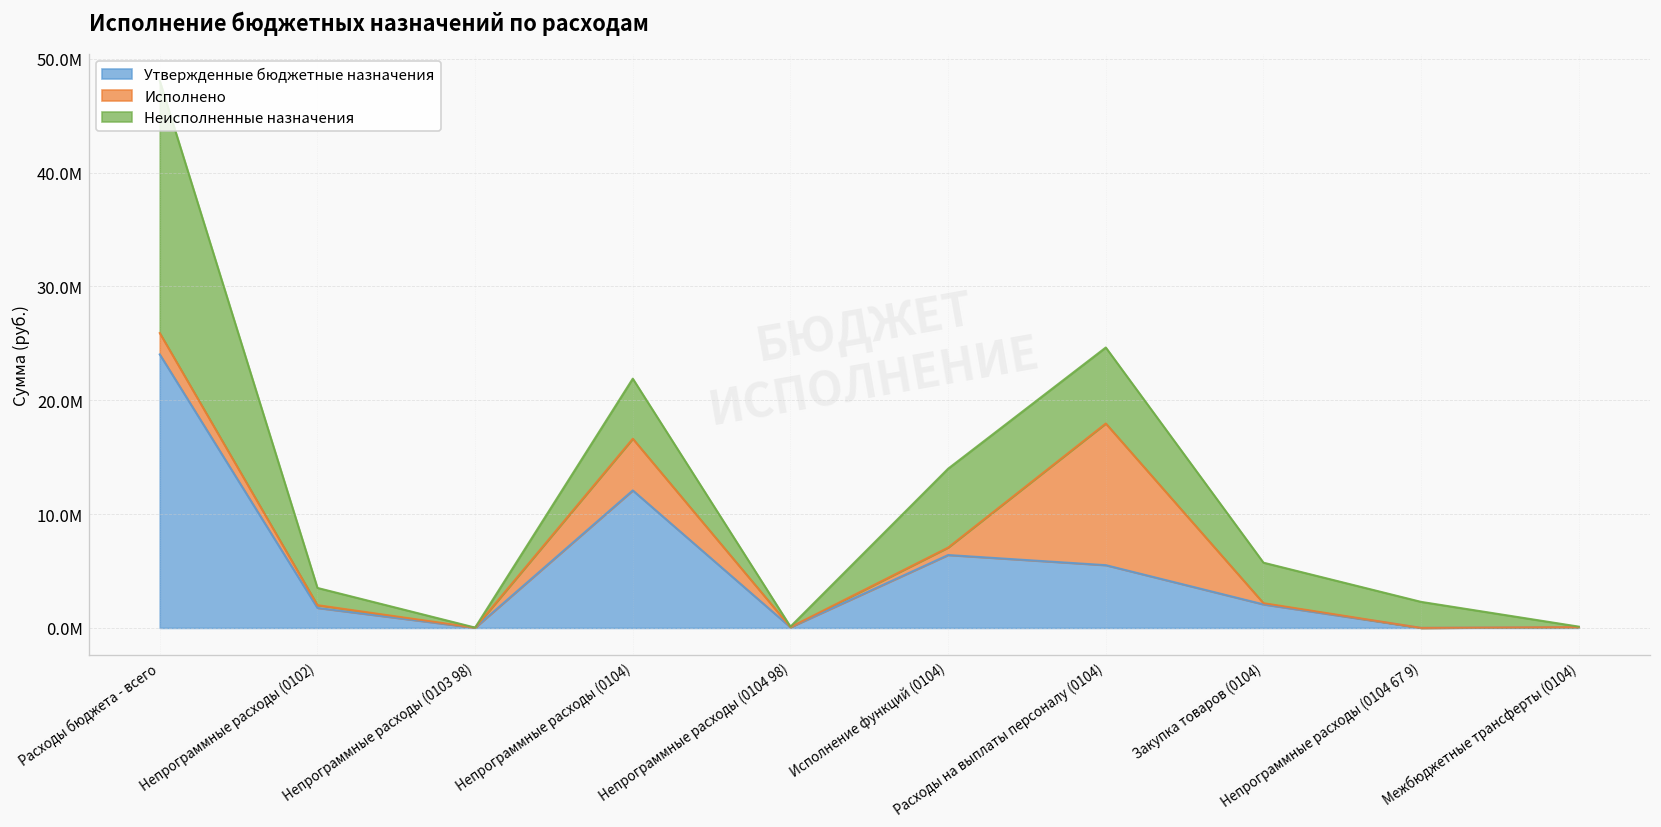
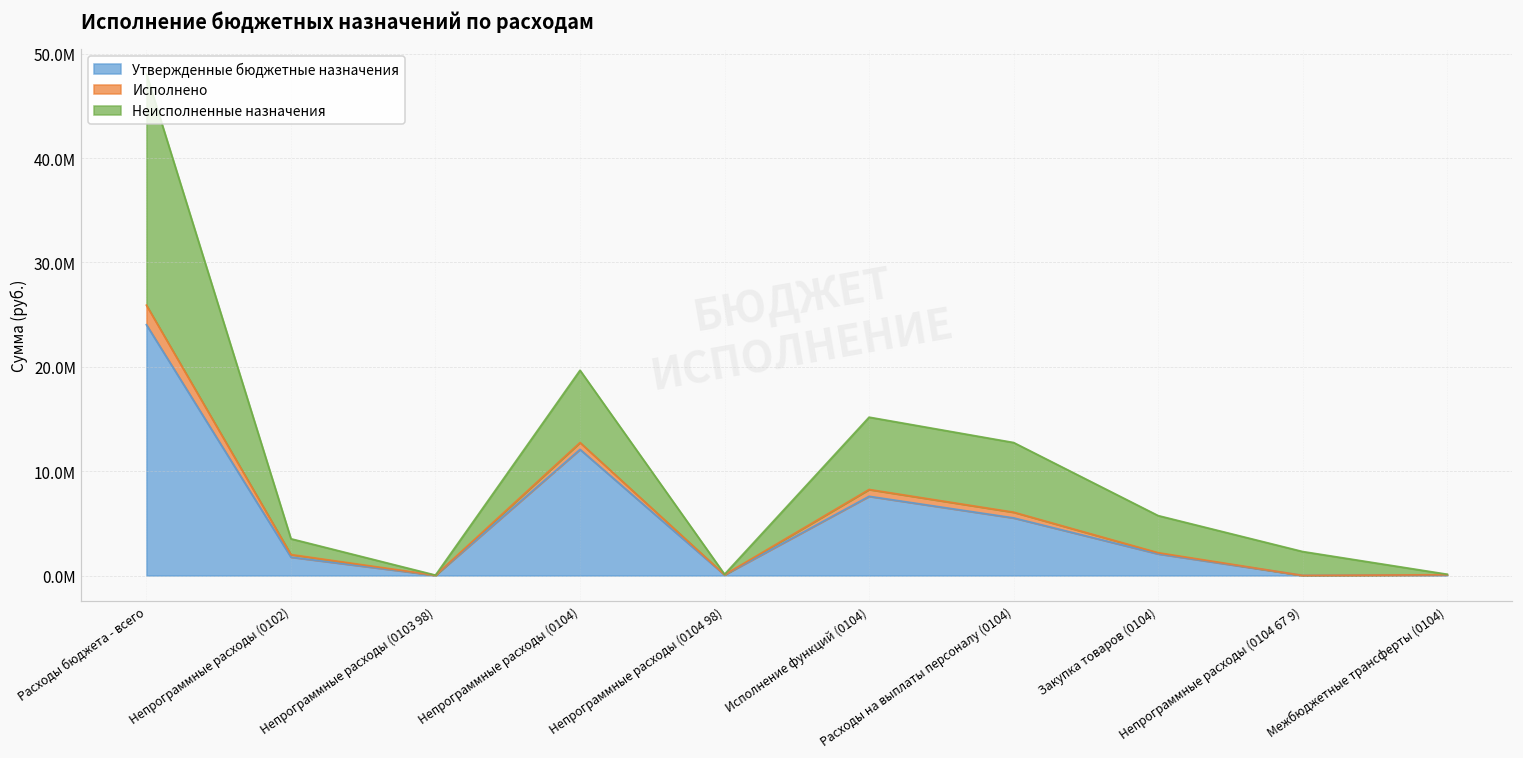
Исполнено, Непрограммные расходы (0104): 5000000 -> 1000000
Неисполненные назначения, Непрограммные расходы (0104): 5000000 -> 7000000
Утвержденные бюджетные назначения, Исполнение функций (0104): 6000000 -> 8000000
Исполнено, Расходы на выплаты персоналу (0104): 12000000 -> 1000000
